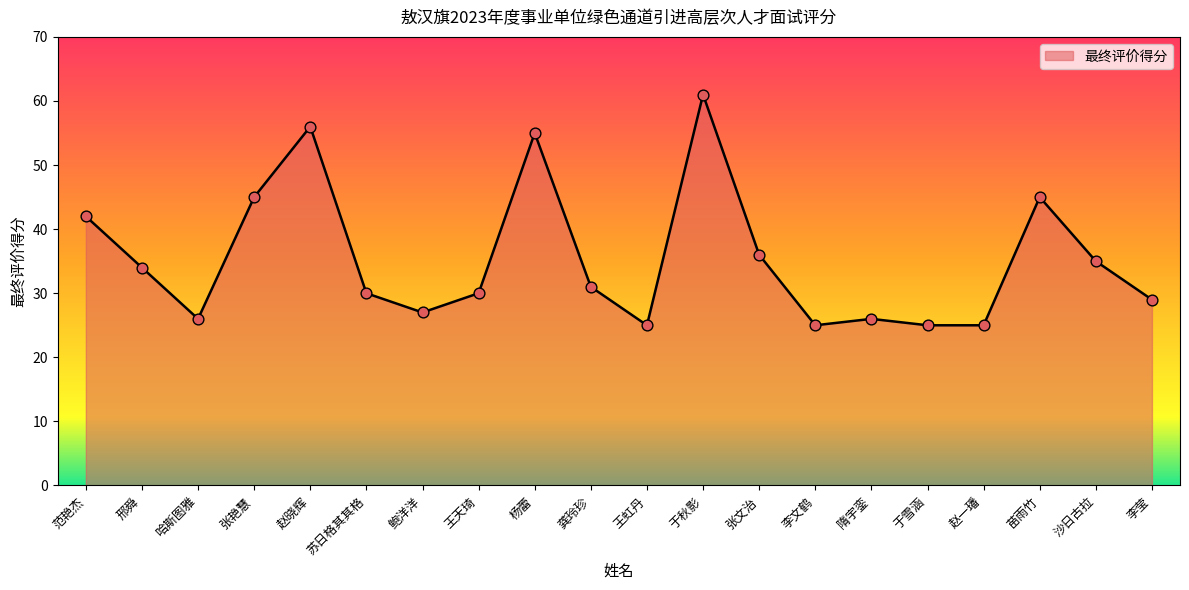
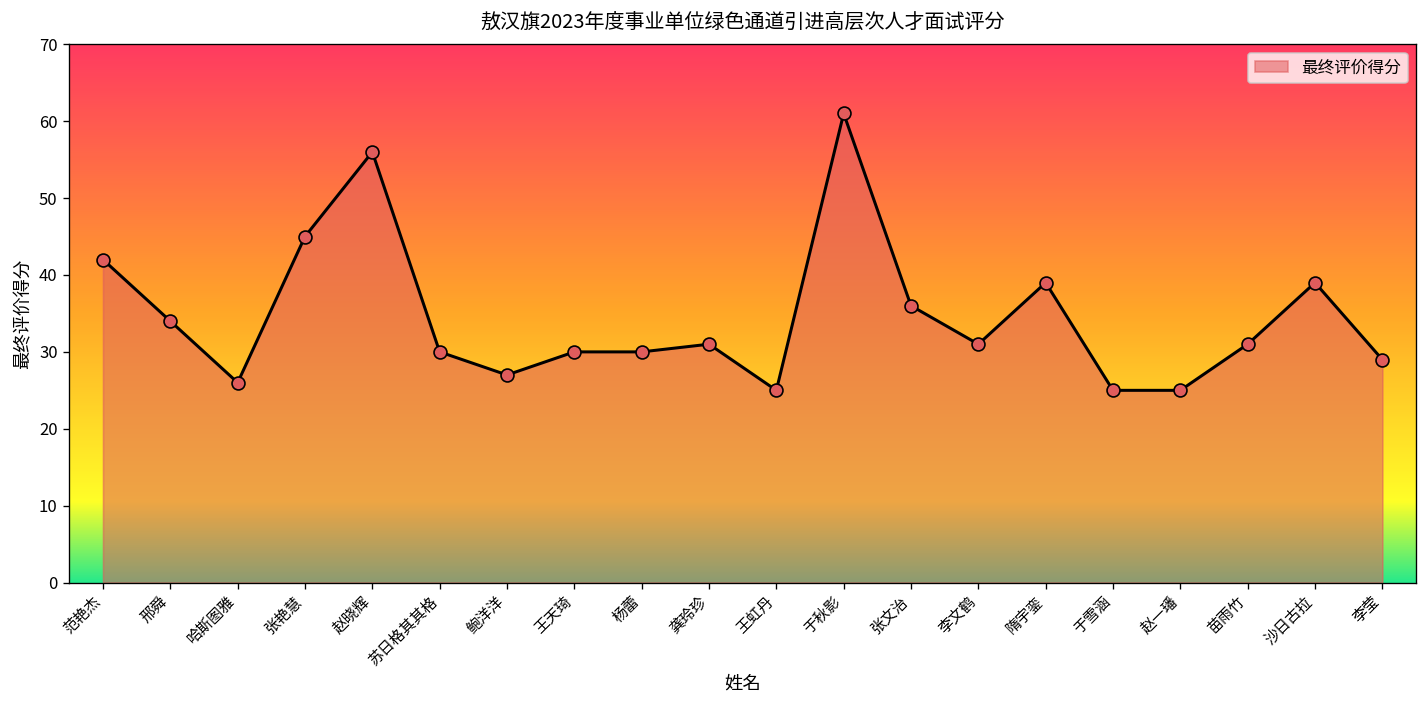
杨蕾: 55 -> 30
李文鹤: 25 -> 31
隋宇銮: 26 -> 39
苗雨竹: 45 -> 31
沙日古拉: 35 -> 39
